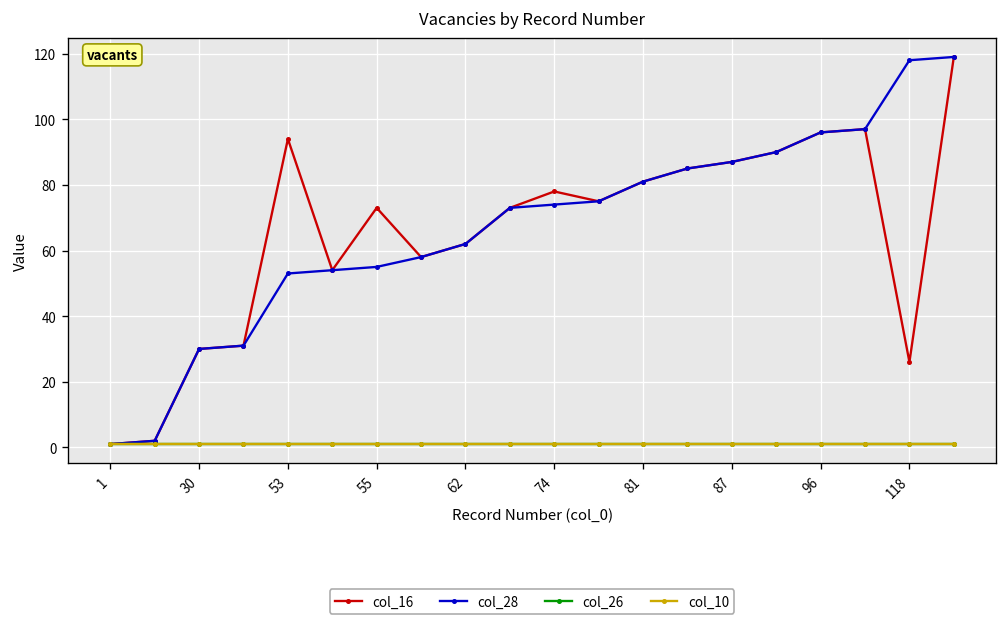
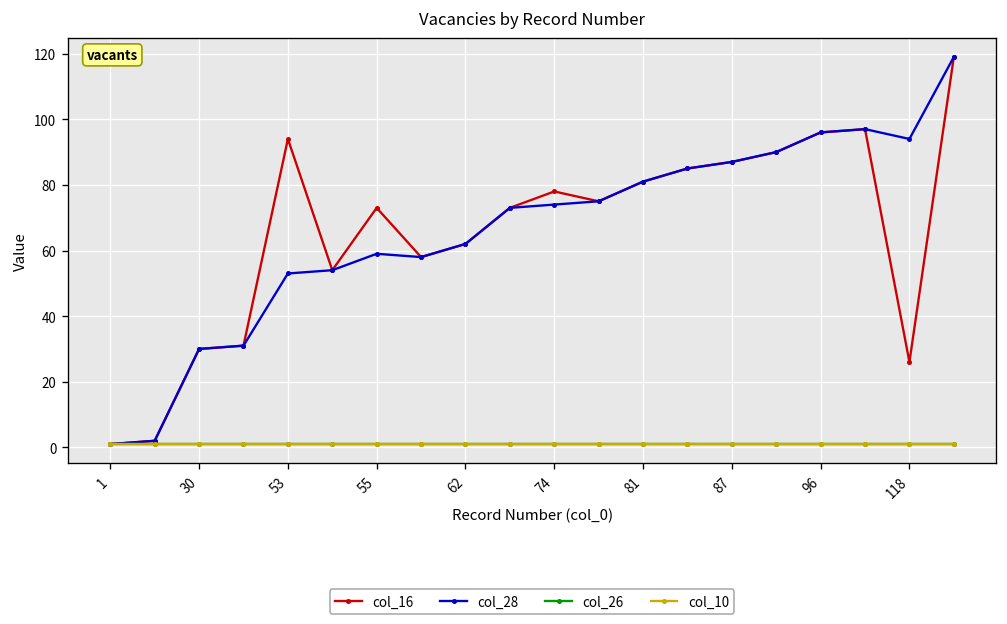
col_28, 55: 55 -> 59
col_28, 118: 118 -> 94
